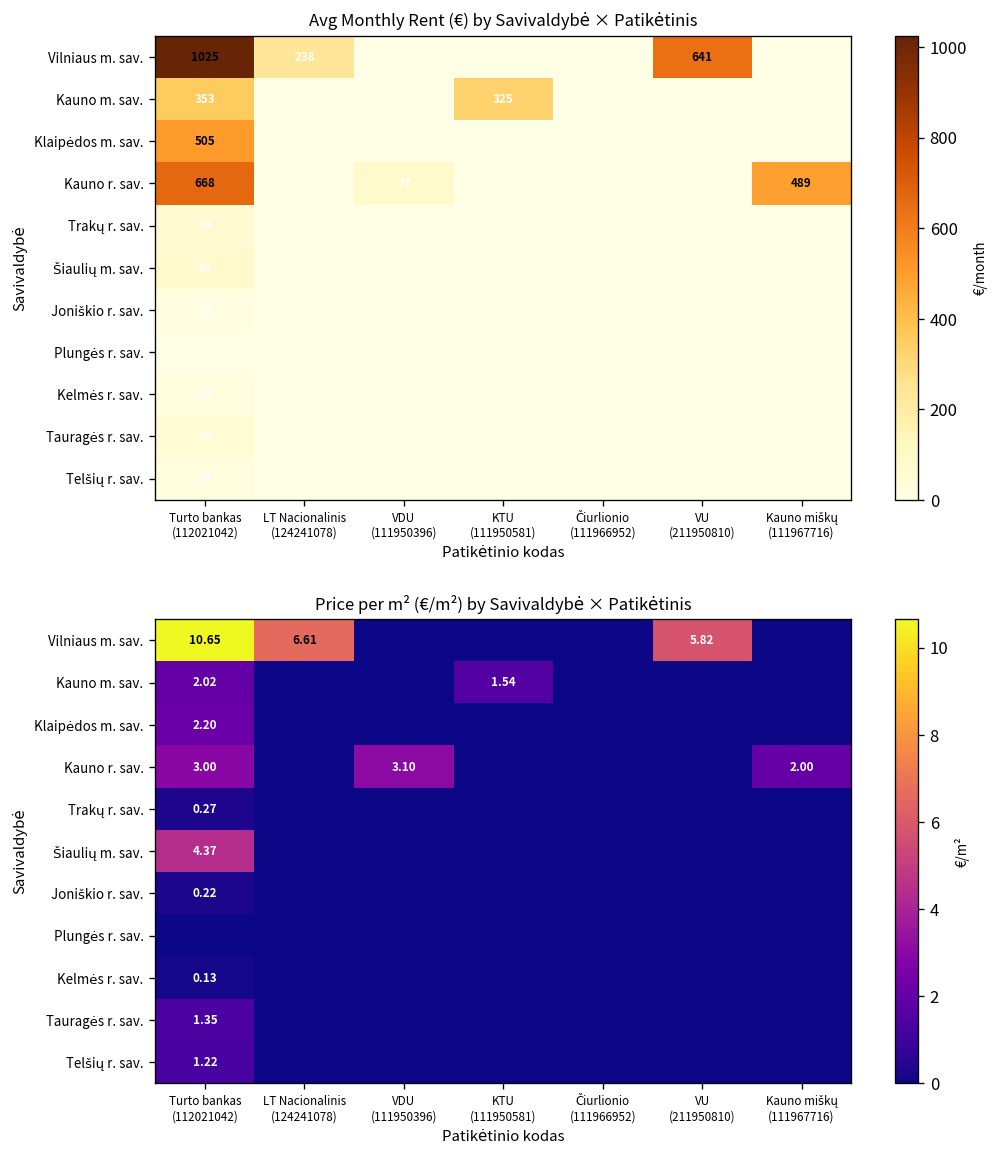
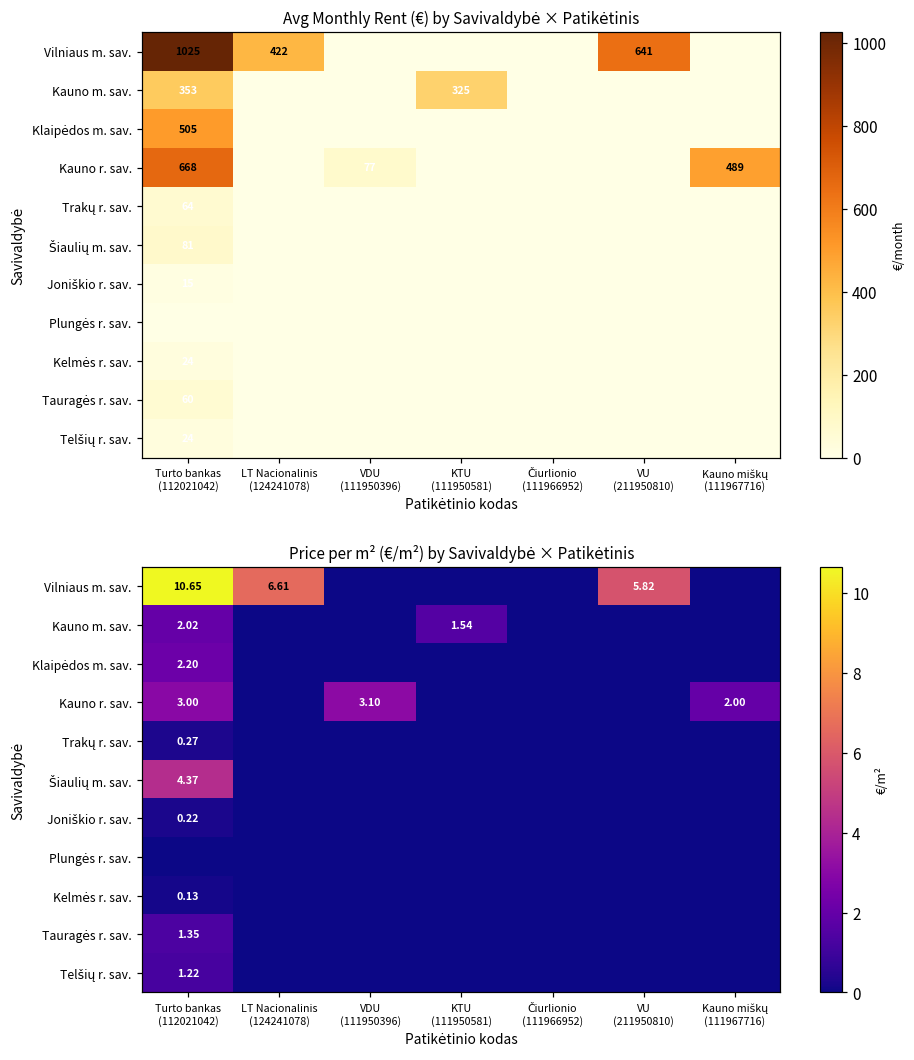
Avg Monthly Rent (€) by Savivaldybė × Patikėtinis, Vilniaus m. sav., LT Nacionalinis (124241078): 238 -> 422
